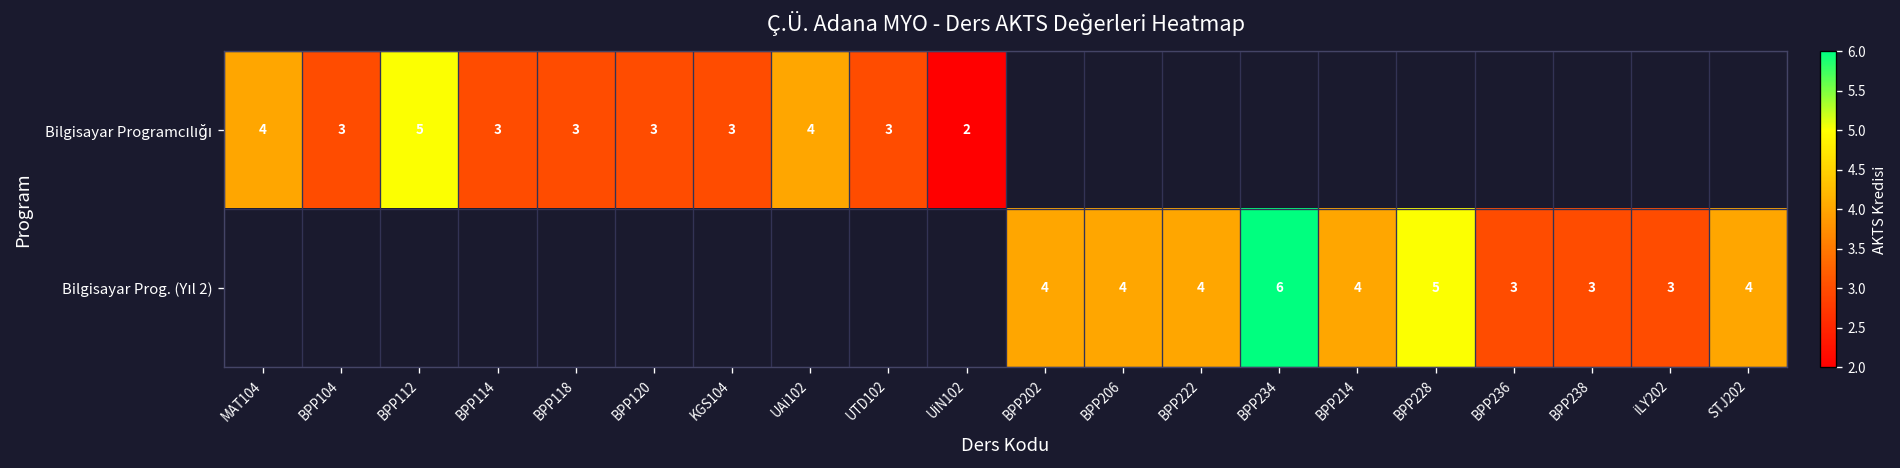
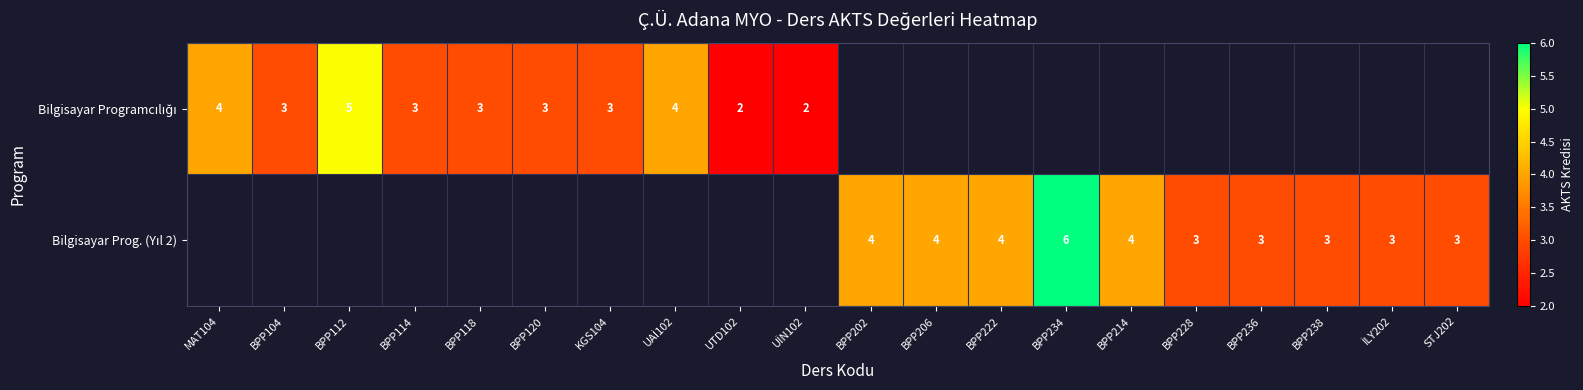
Bilgisayar Programcılığı, UTD102: 3 -> 2
Bilgisayar Prog. (Yıl 2), BPP228: 5 -> 3
Bilgisayar Prog. (Yıl 2), STJ202: 4 -> 3
